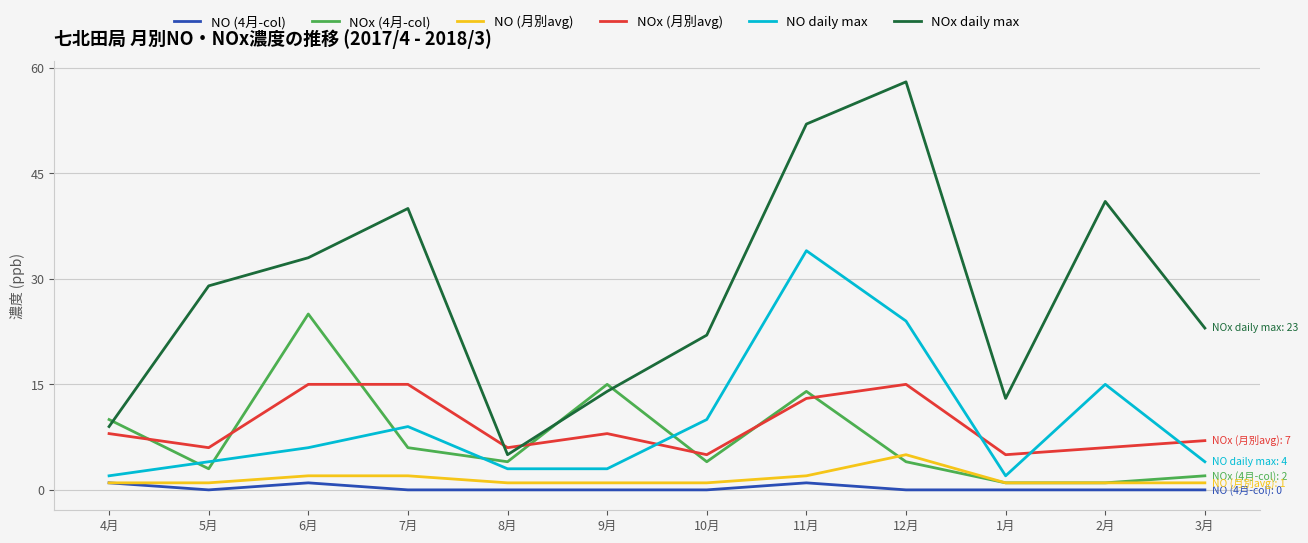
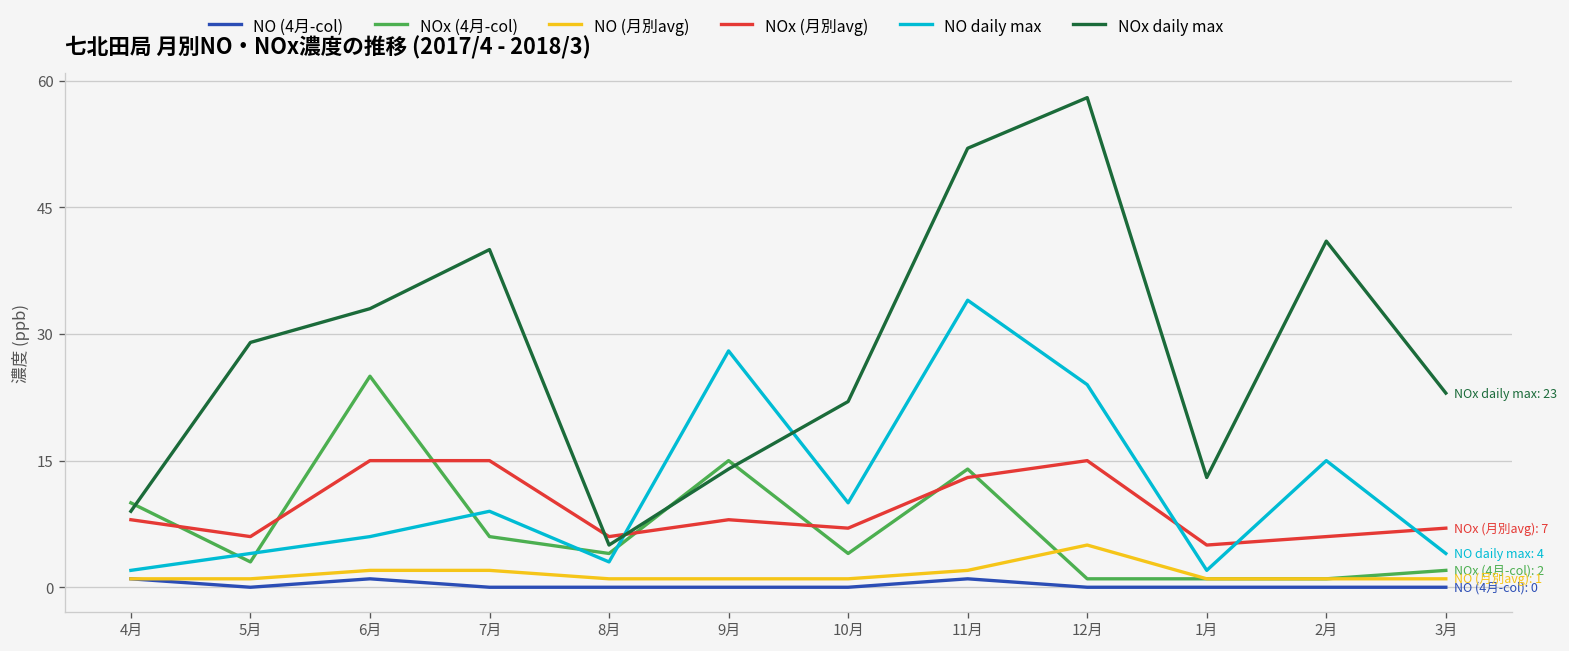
NO daily max, 9月: 3 -> 28
NOx (月別avg), 10月: 5 -> 7
NOx (4月-col), 12月: 4 -> 1
